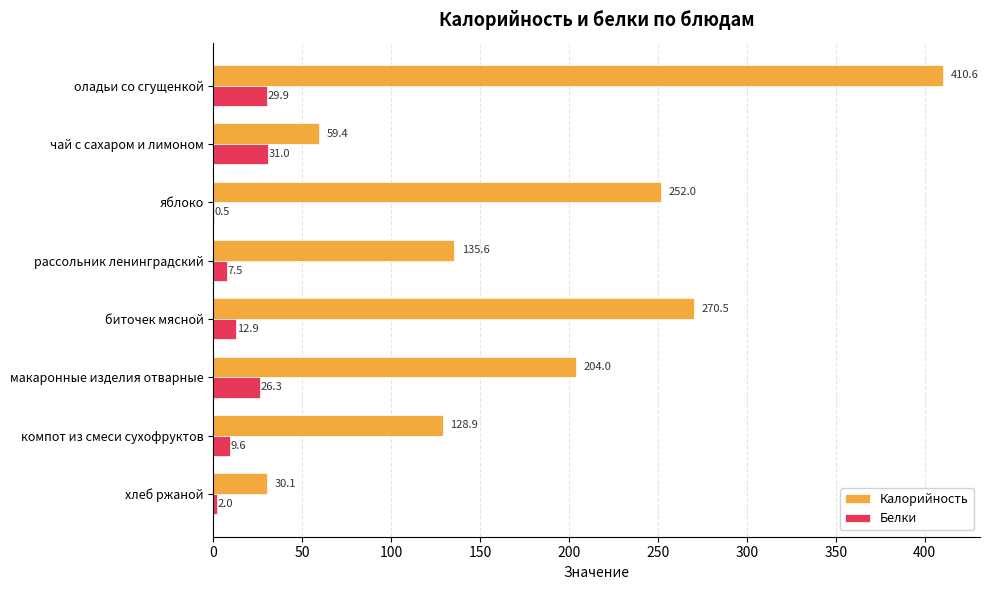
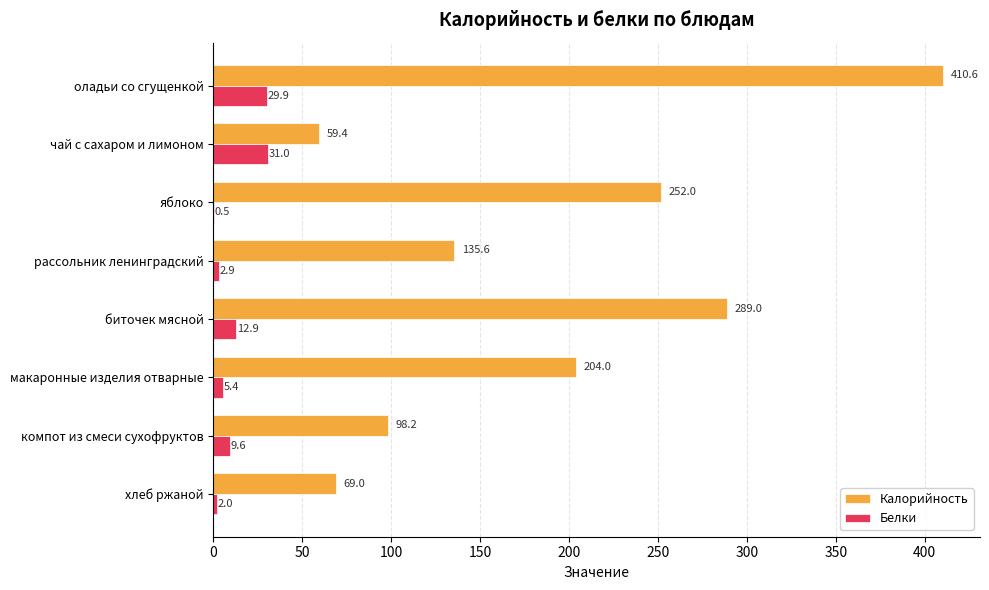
Белки, рассольник ленинградский: 7.5 -> 2.9
Калорийность, биточек мясной: 270.5 -> 289.0
Белки, макаронные изделия отварные: 26.3 -> 5.4
Калорийность, компот из смеси сухофруктов: 128.9 -> 98.2
Калорийность, хлеб ржаной: 30.1 -> 69.0
